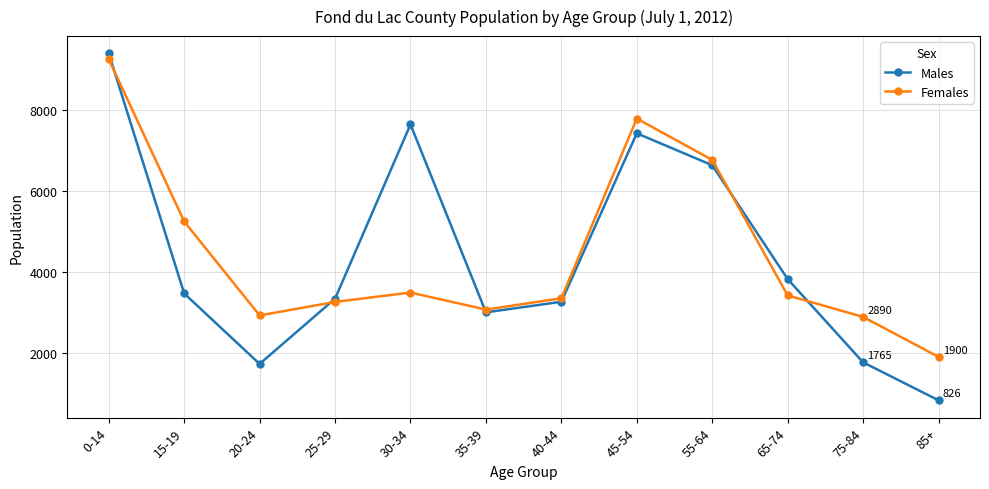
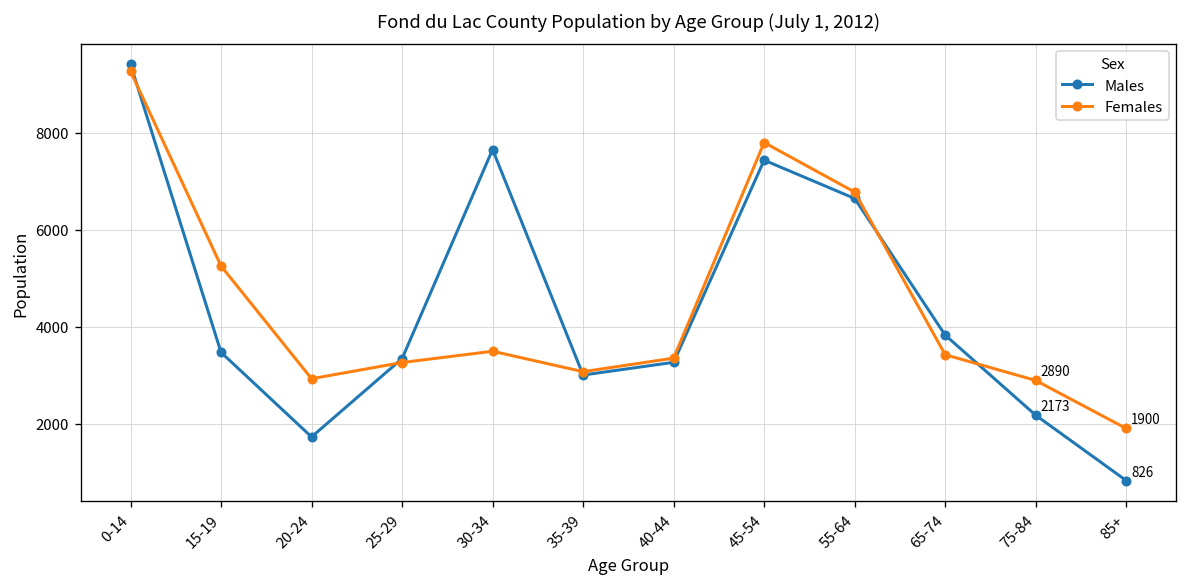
Males, 75-84: 1765 -> 2173
